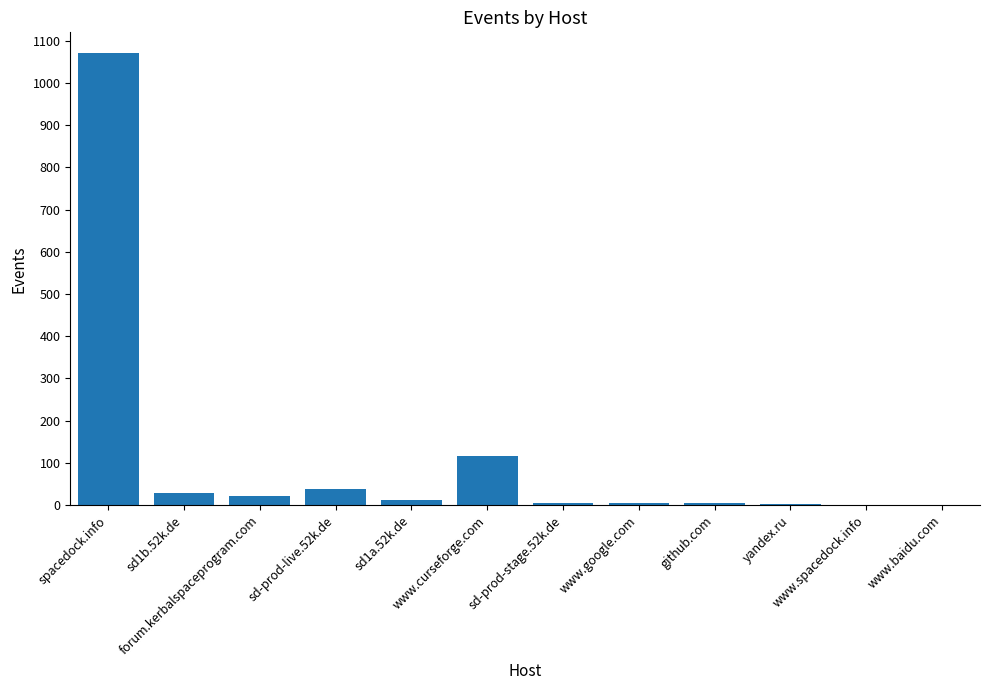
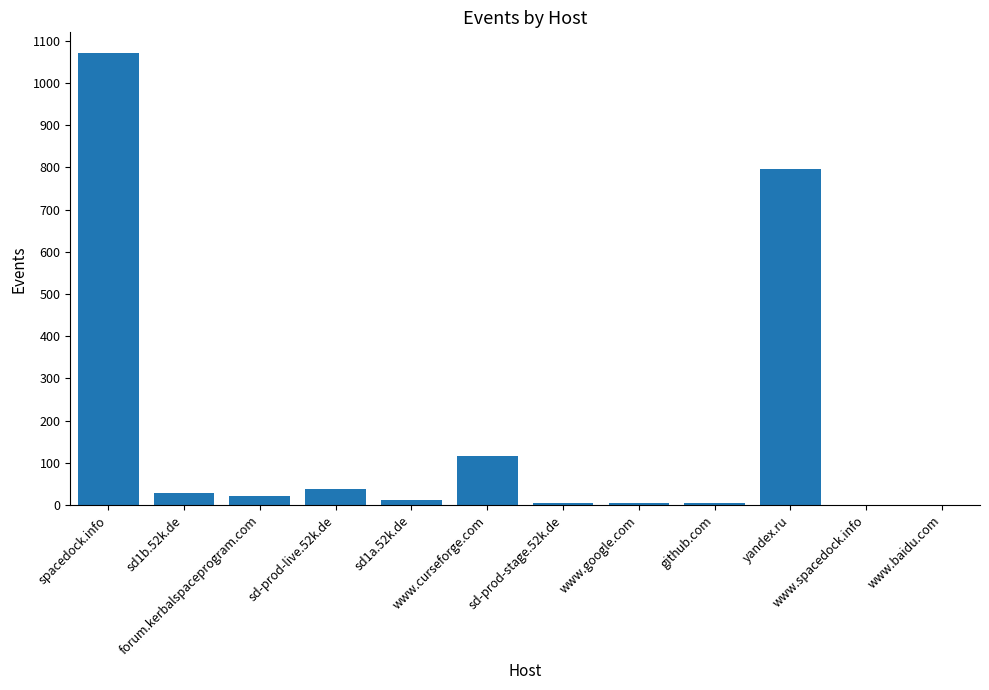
yandex.ru: 0 -> 800
